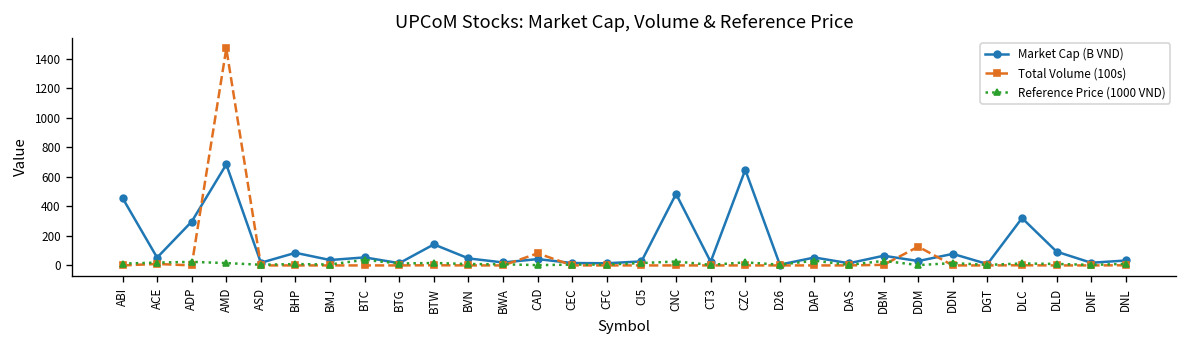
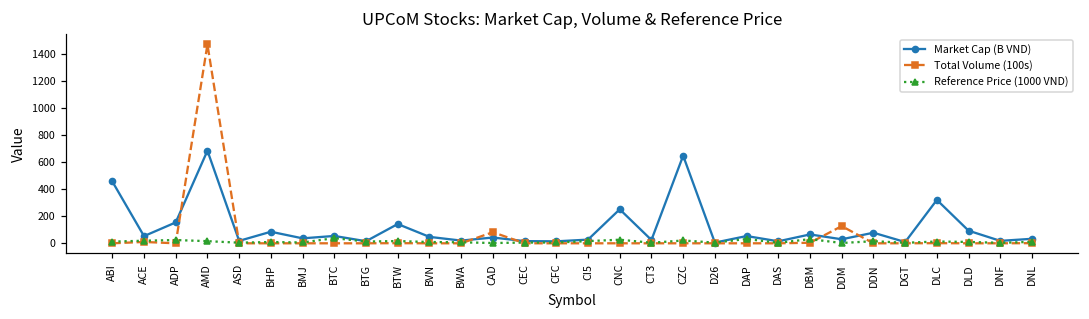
Market Cap (B VND), ADP: 300 -> 150
Market Cap (B VND), CNC: 480 -> 250
